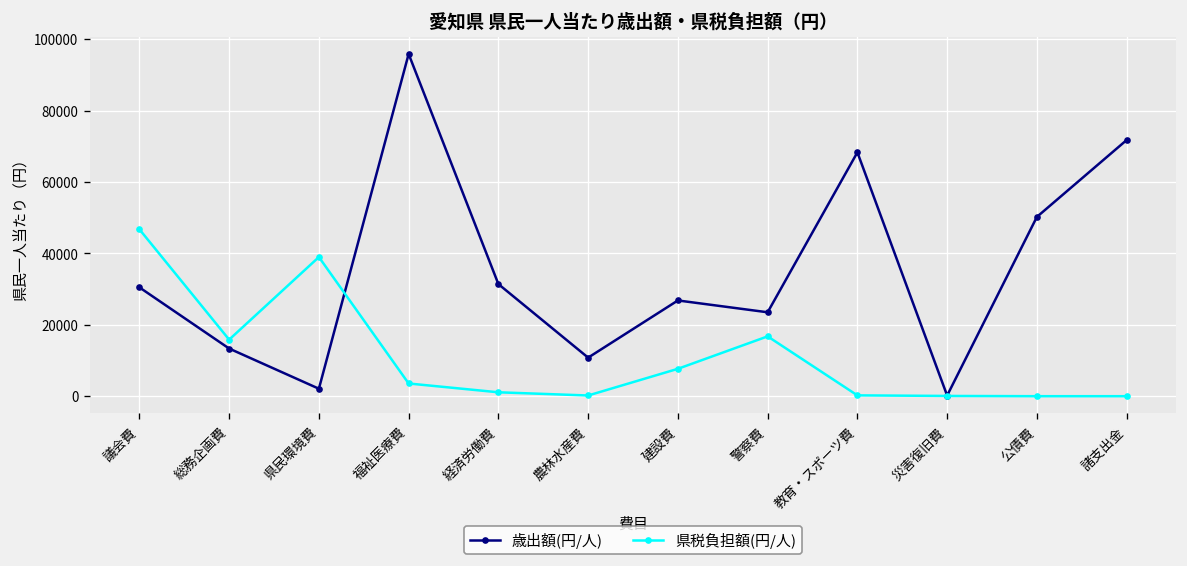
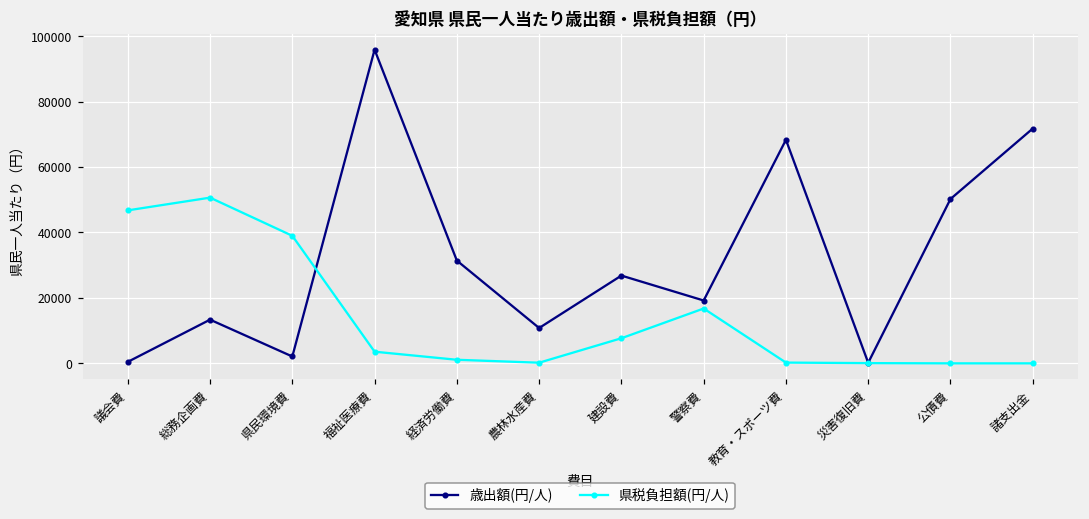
歳出額(円/人), 議会費: 30000 -> 0
県税負担額(円/人), 総務企画費: 16000 -> 51000
歳出額(円/人), 警察費: 24000 -> 19000
